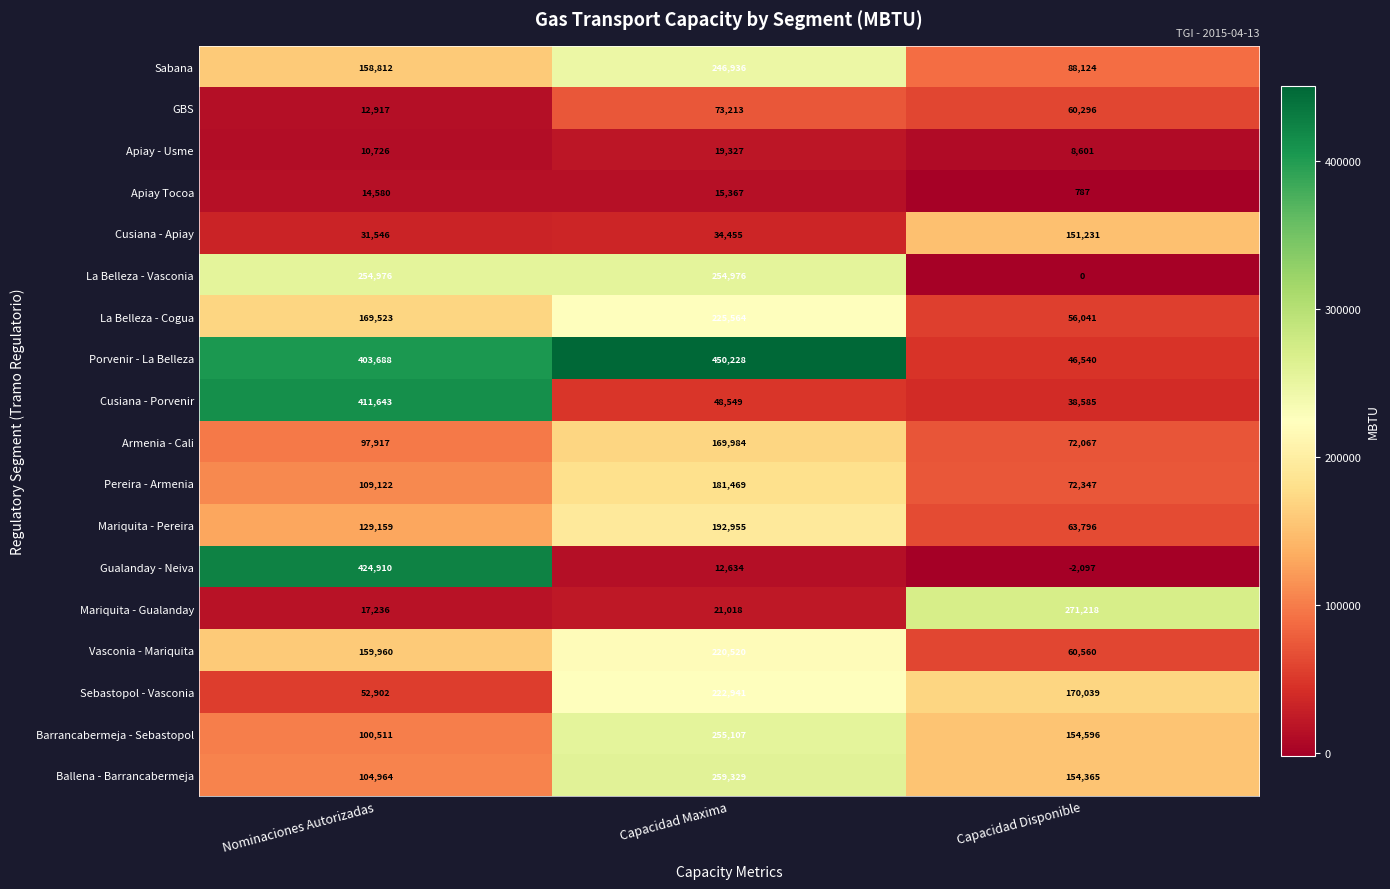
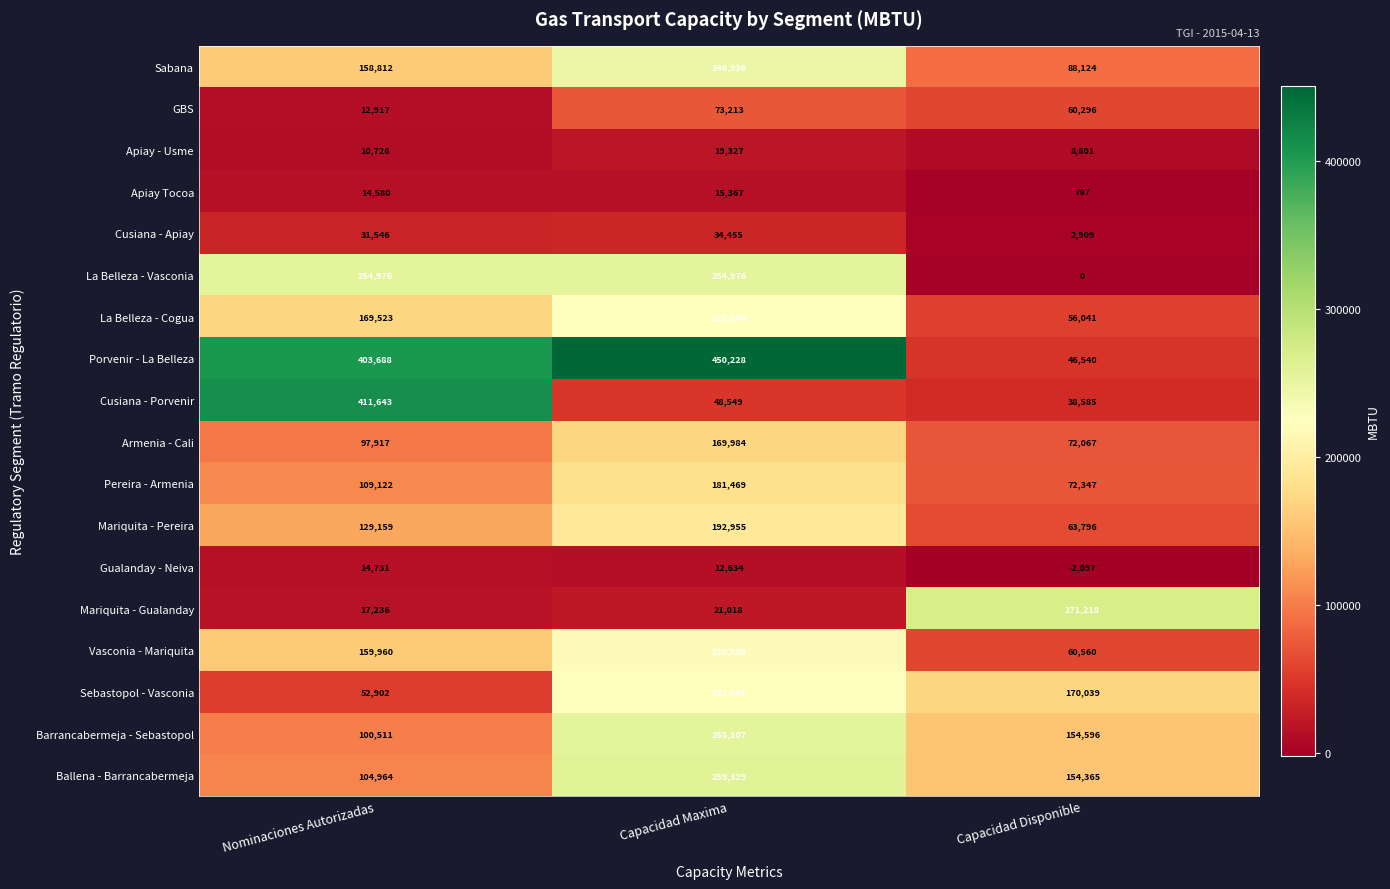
Cusiana - Apiay, Capacidad Disponible: 151,231 -> 2,909
Gualanday - Neiva, Nominaciones Autorizadas: 424,910 -> 14,731
